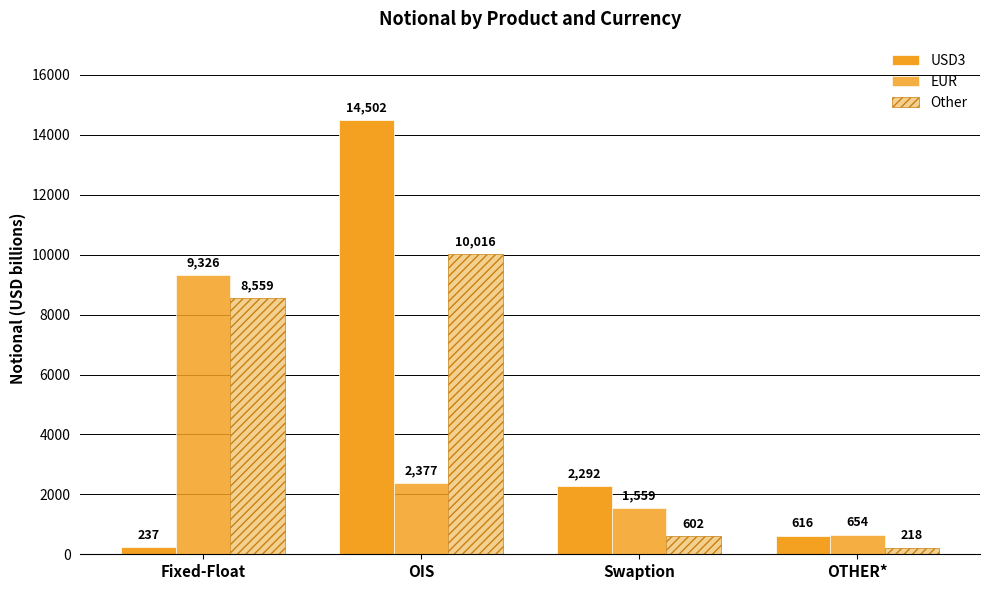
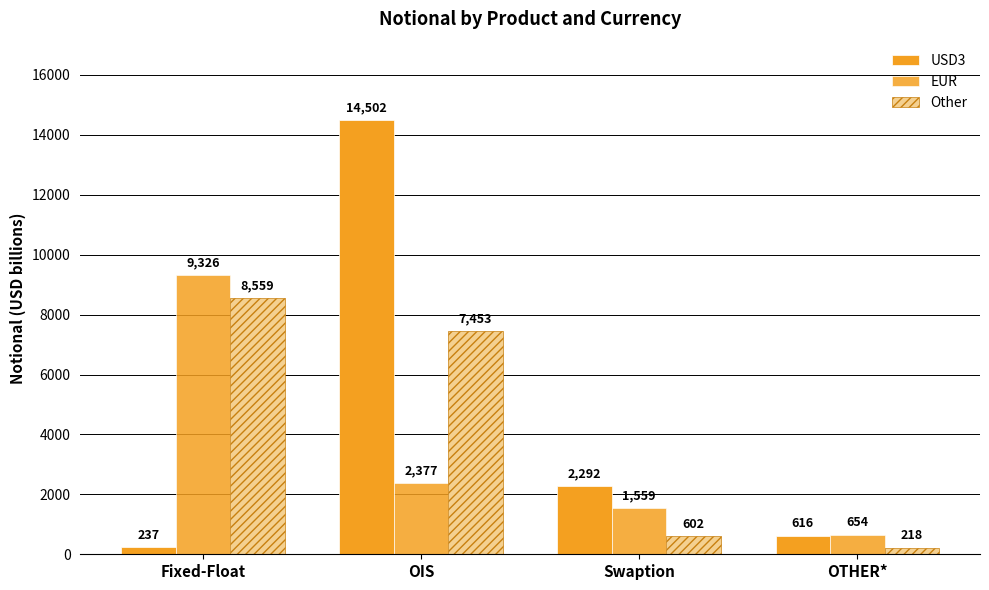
Other, OIS: 10,016 -> 7,453
